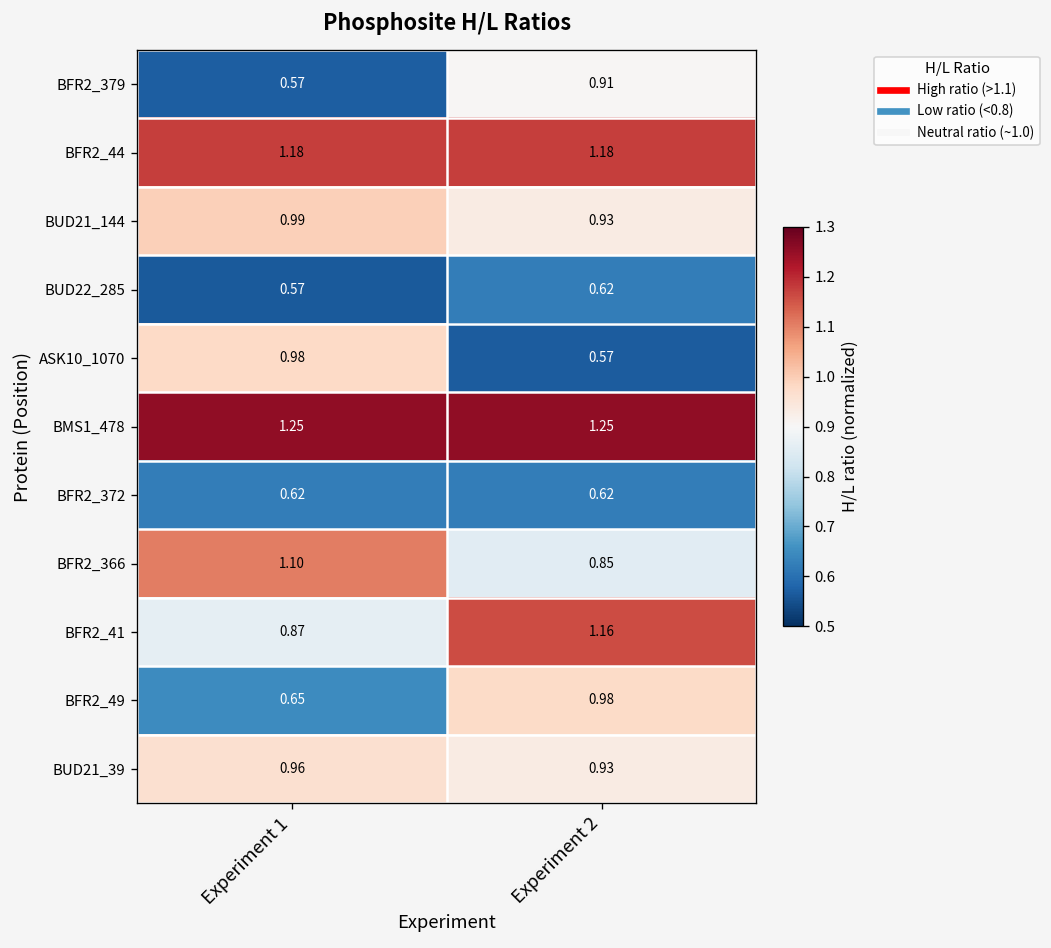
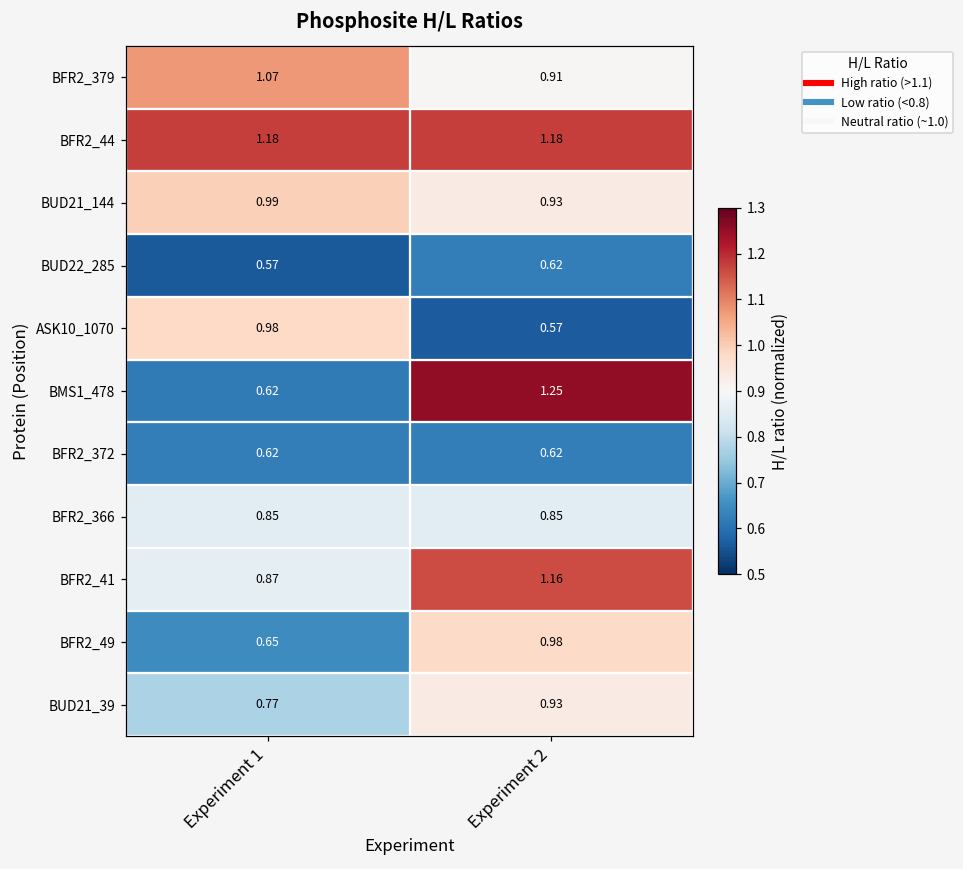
BFR2_379, Experiment 1: 0.57 -> 1.07
BMS1_478, Experiment 1: 1.25 -> 0.62
BFR2_366, Experiment 1: 1.10 -> 0.85
BUD21_39, Experiment 1: 0.96 -> 0.77
